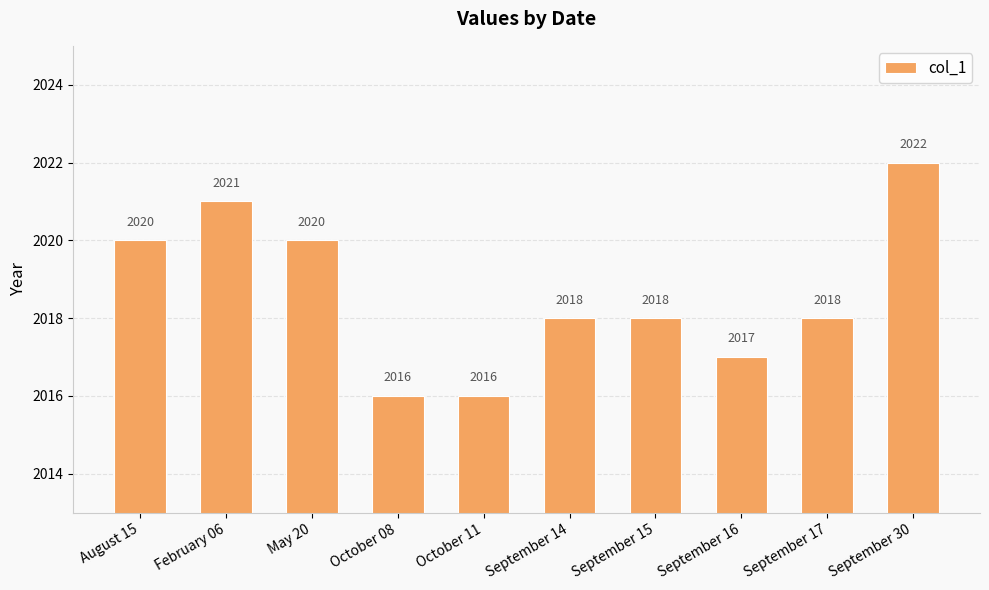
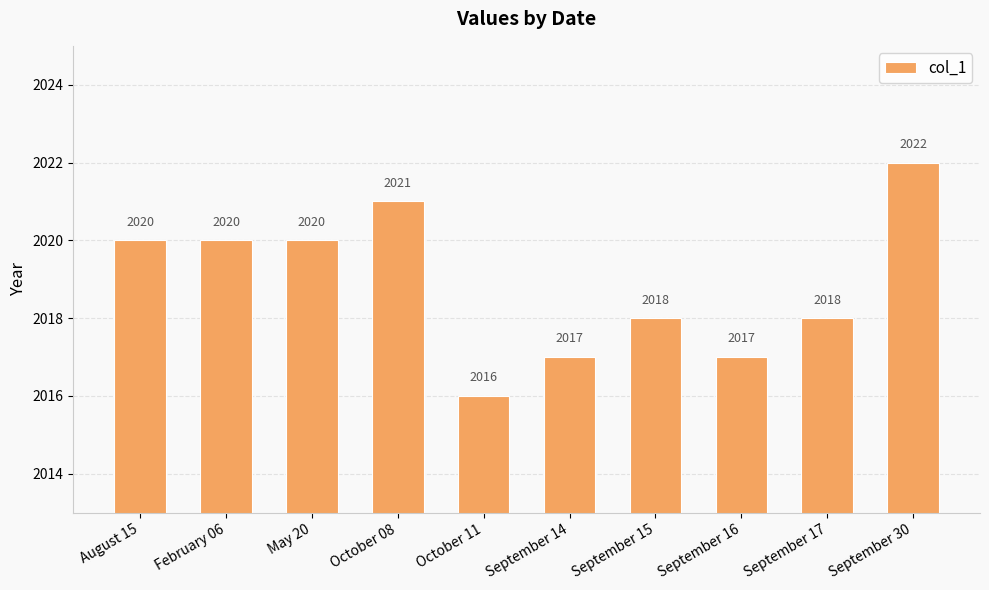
February 06: 2021 -> 2020
October 08: 2016 -> 2021
September 14: 2018 -> 2017
